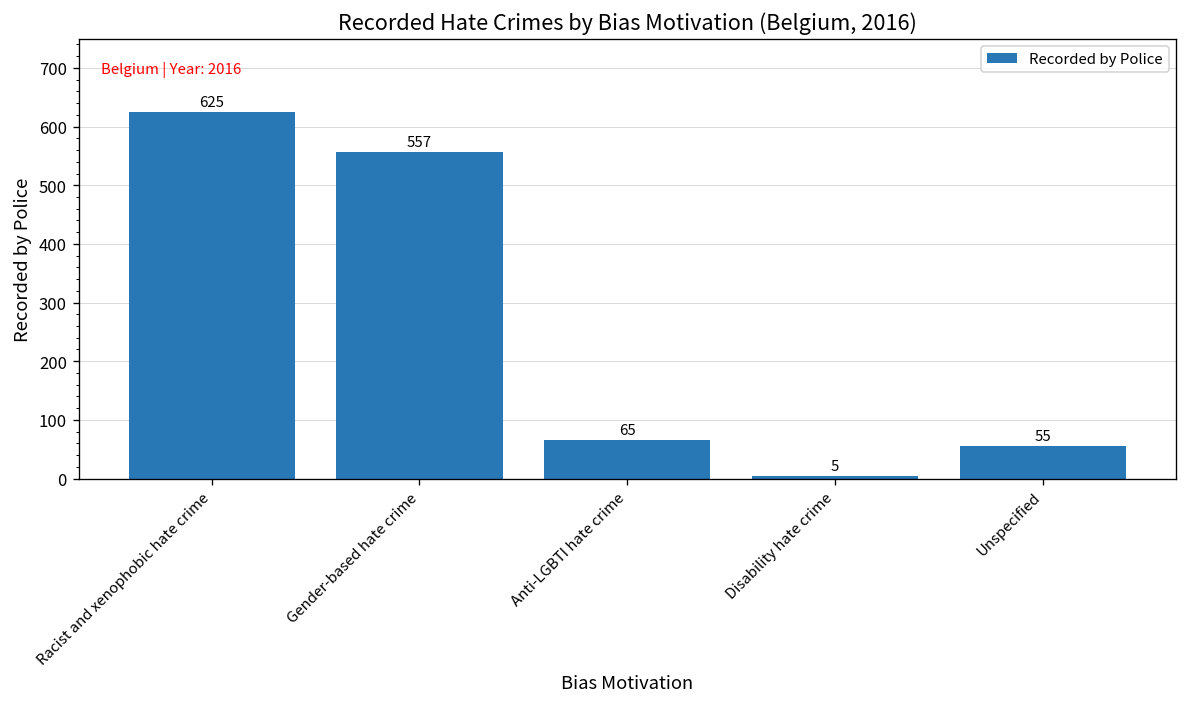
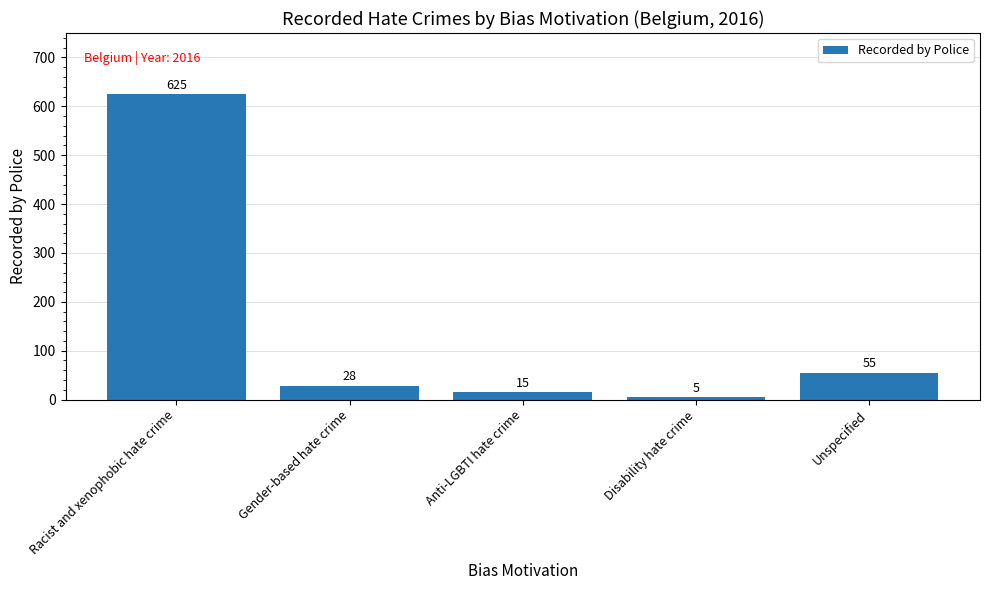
Gender-based hate crime: 557 -> 28
Anti-LGBTI hate crime: 65 -> 15
